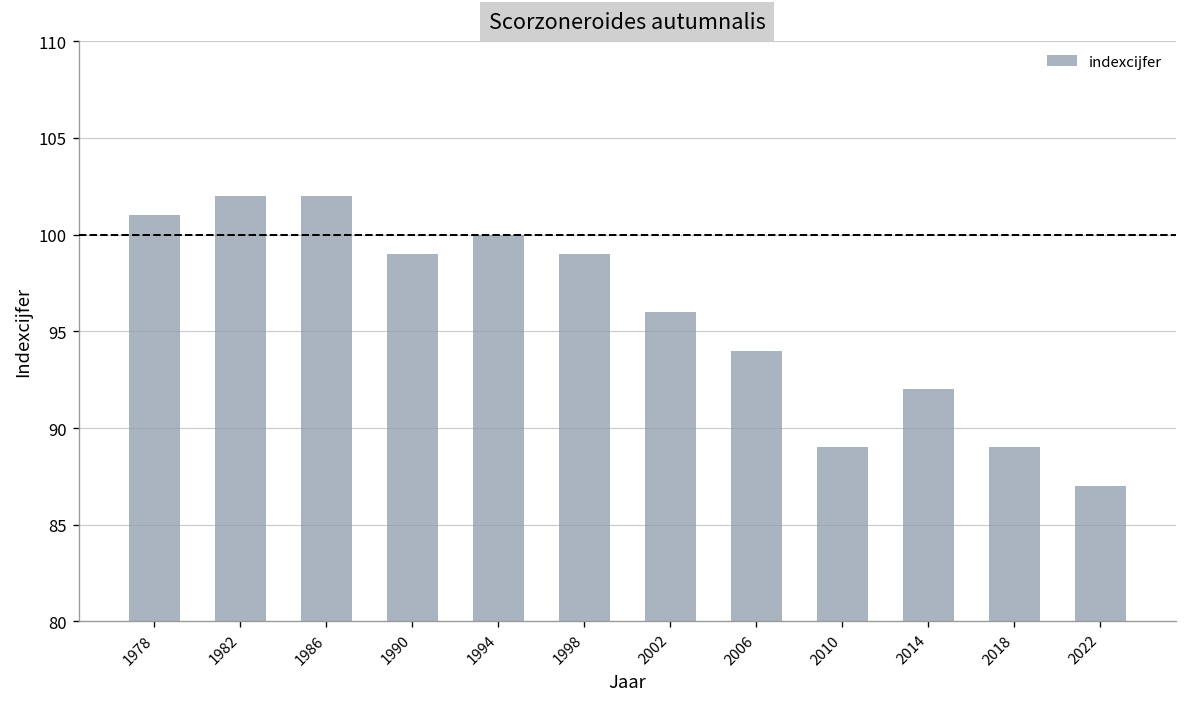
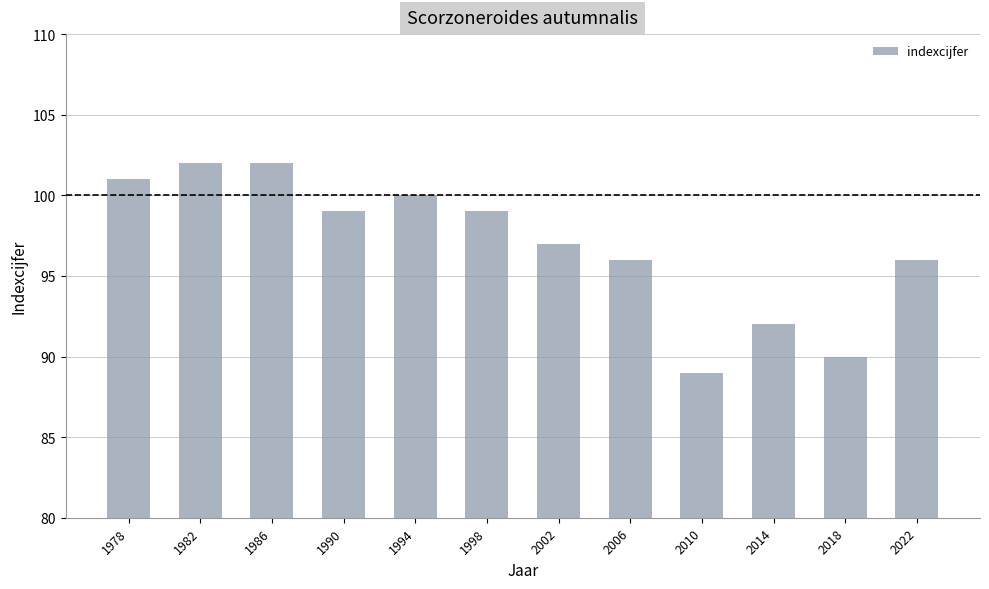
2002: 96 -> 97
2006: 94 -> 96
2018: 89 -> 90
2022: 87 -> 96
